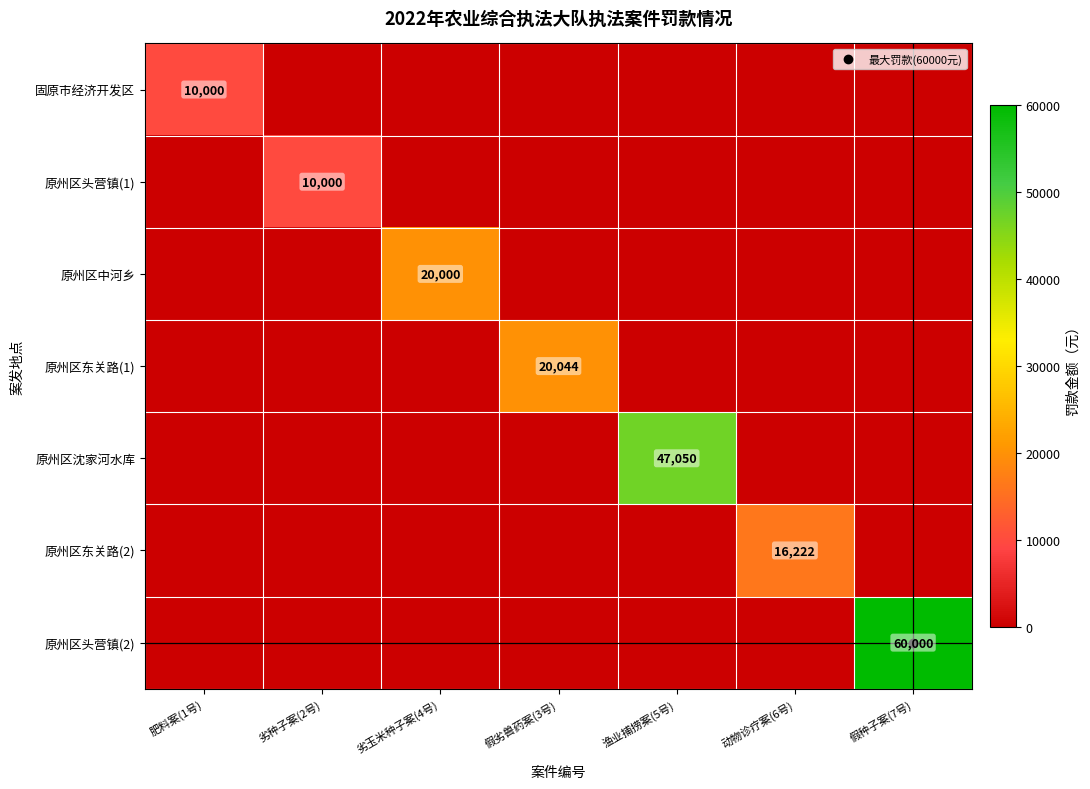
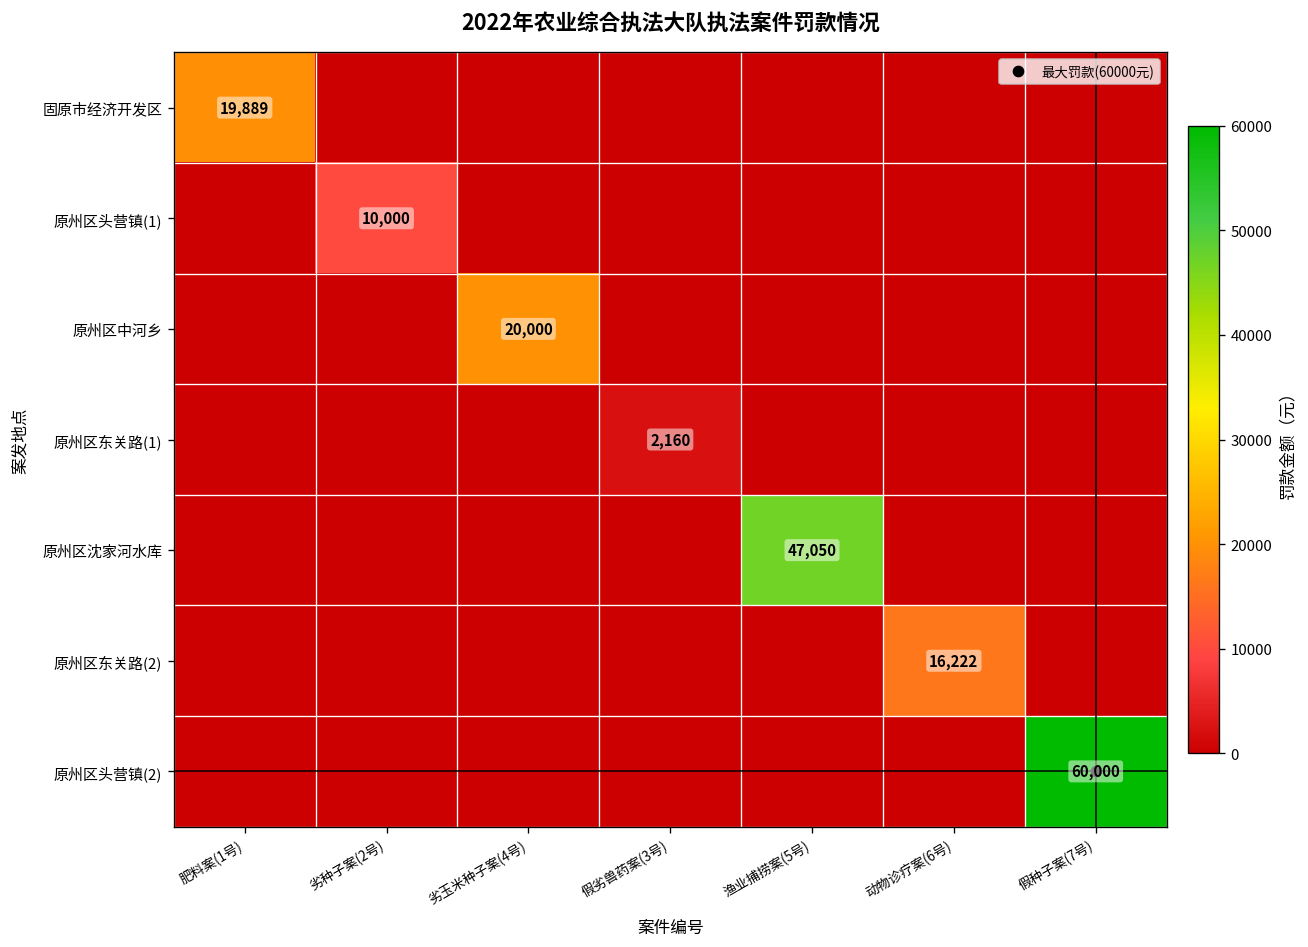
固原市经济开发区, 肥料案(1号): 10,000 -> 19,889
原州区东关路(1), 假劣兽药案(3号): 20,044 -> 2,160
